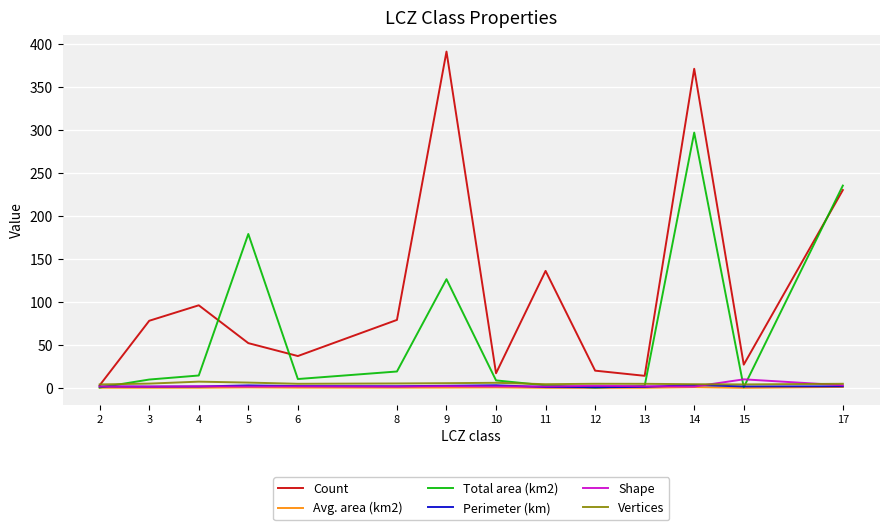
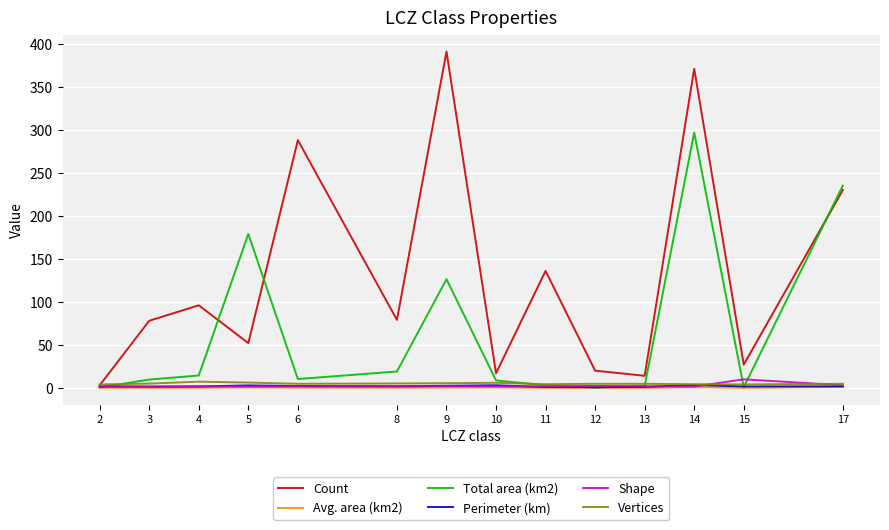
Count, 6: 40 -> 290
